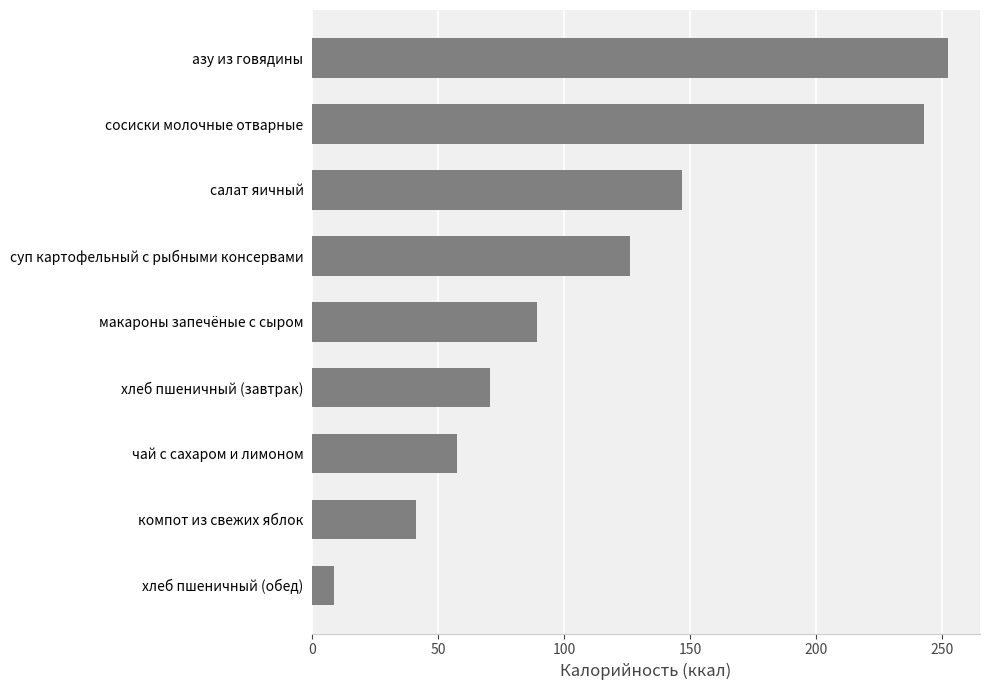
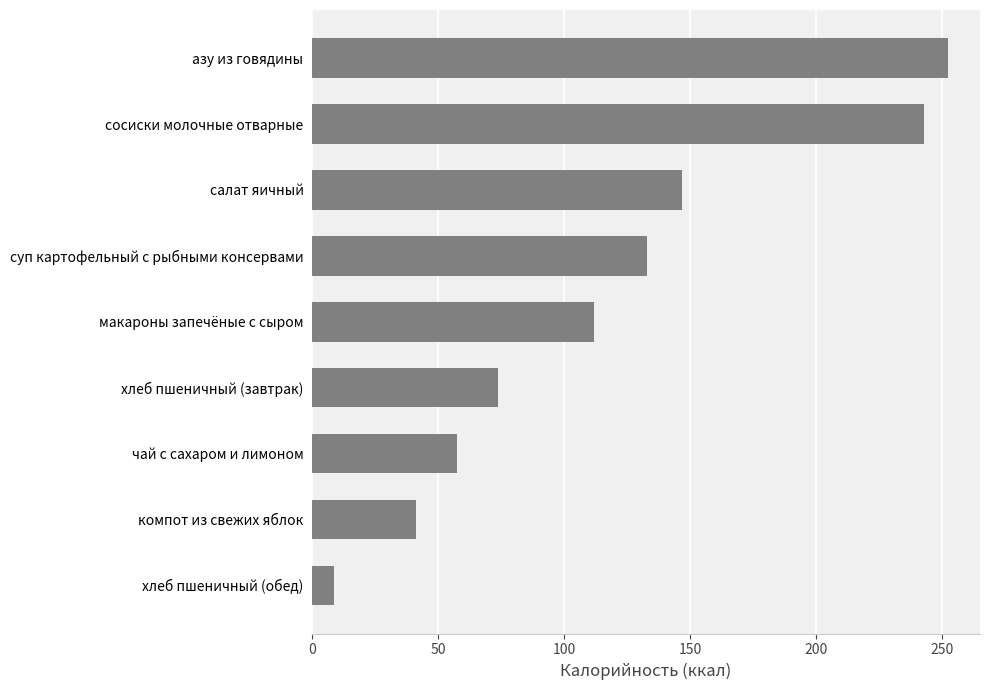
суп картофельный с рыбными консервами: 126 -> 133
макароны запечёные с сыром: 89 -> 112
хлеб пшеничный (завтрак): 71 -> 74
